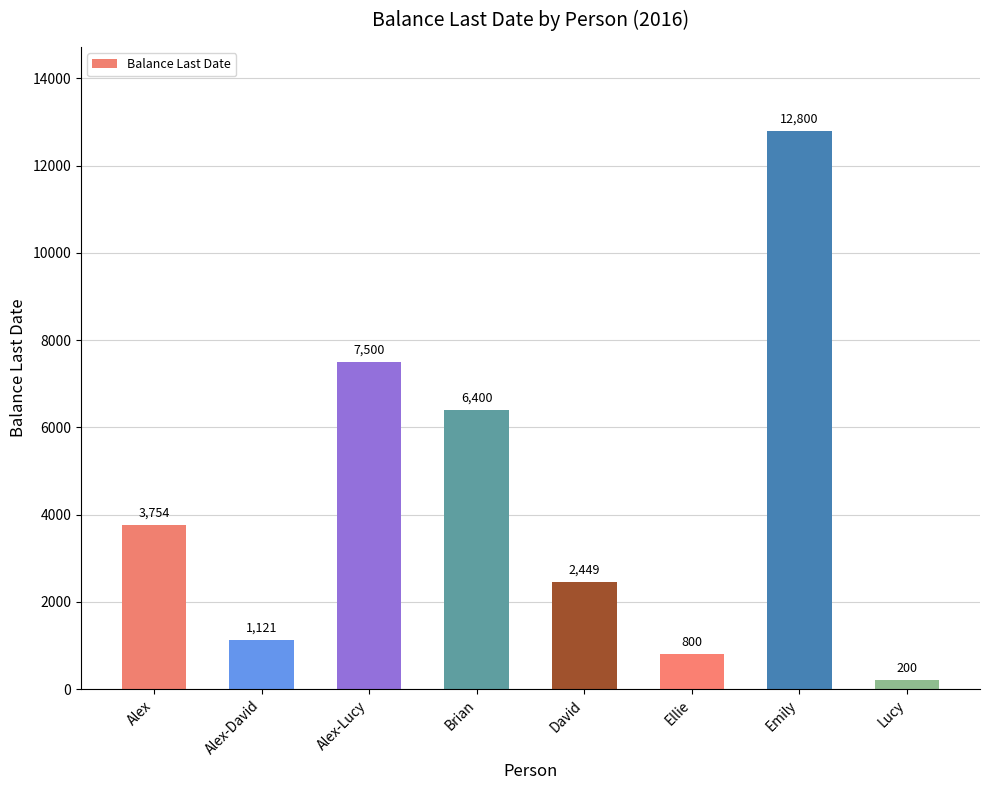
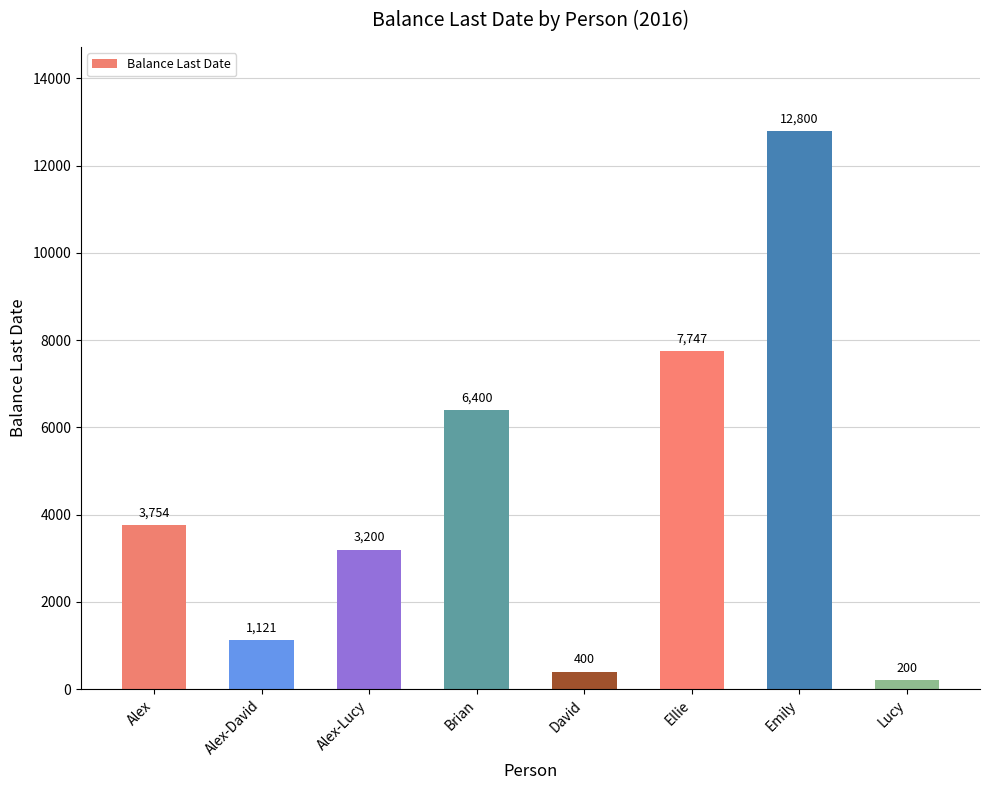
Alex-Lucy: 7,500 -> 3,200
David: 2,449 -> 400
Ellie: 800 -> 7,747
